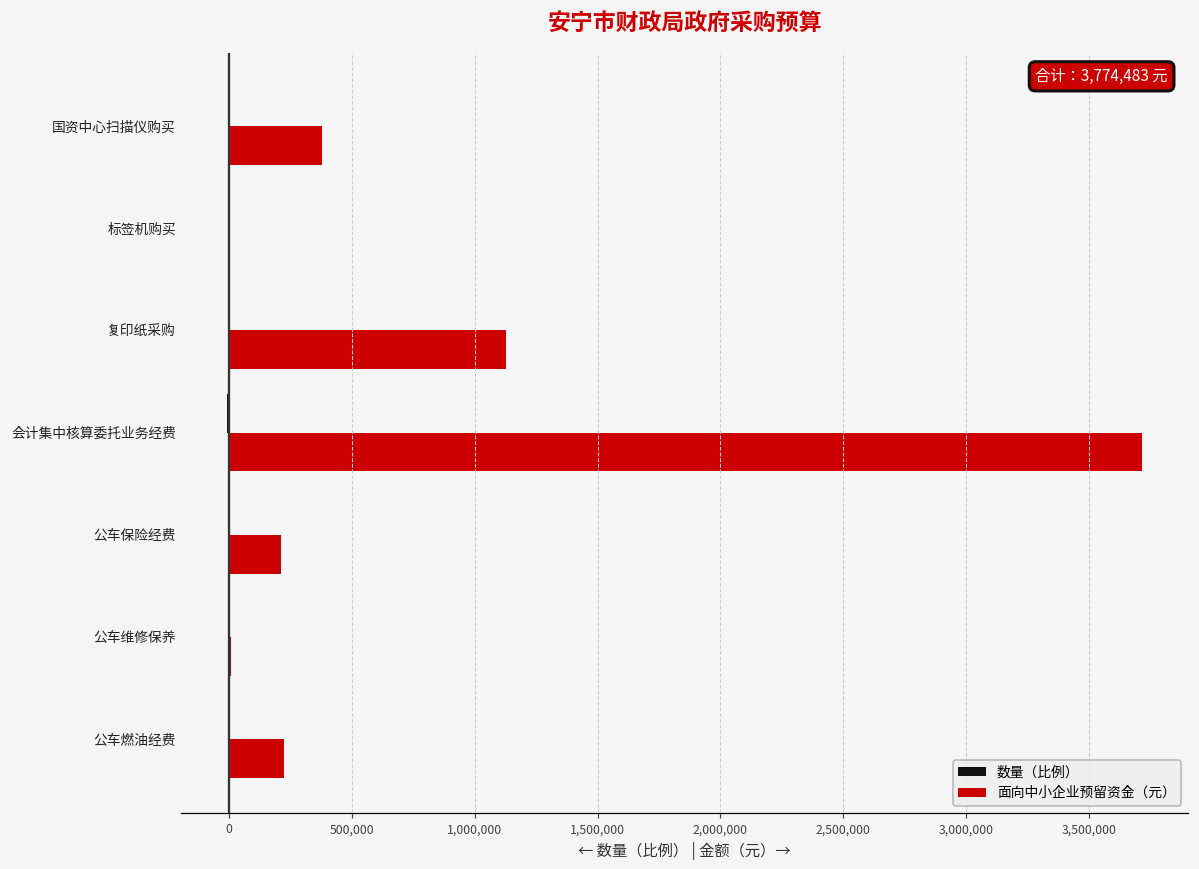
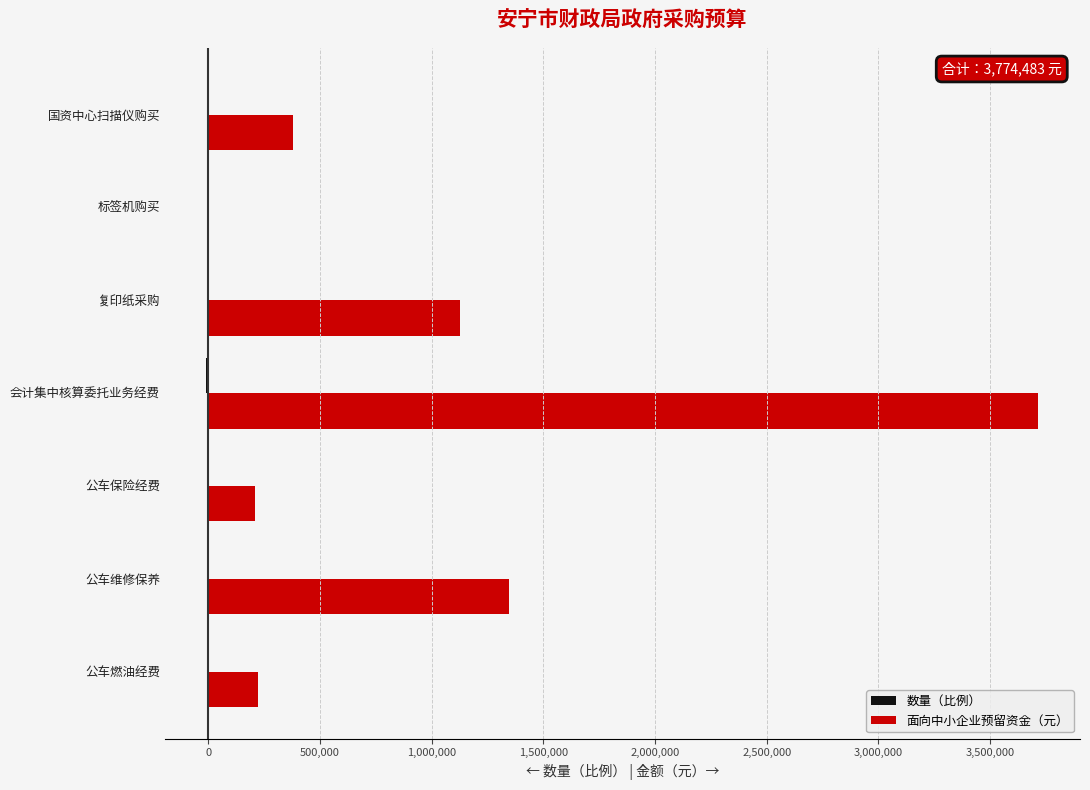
面向中小企业预留资金（元）, 公车维修保养: 10,000 -> 1,350,000
